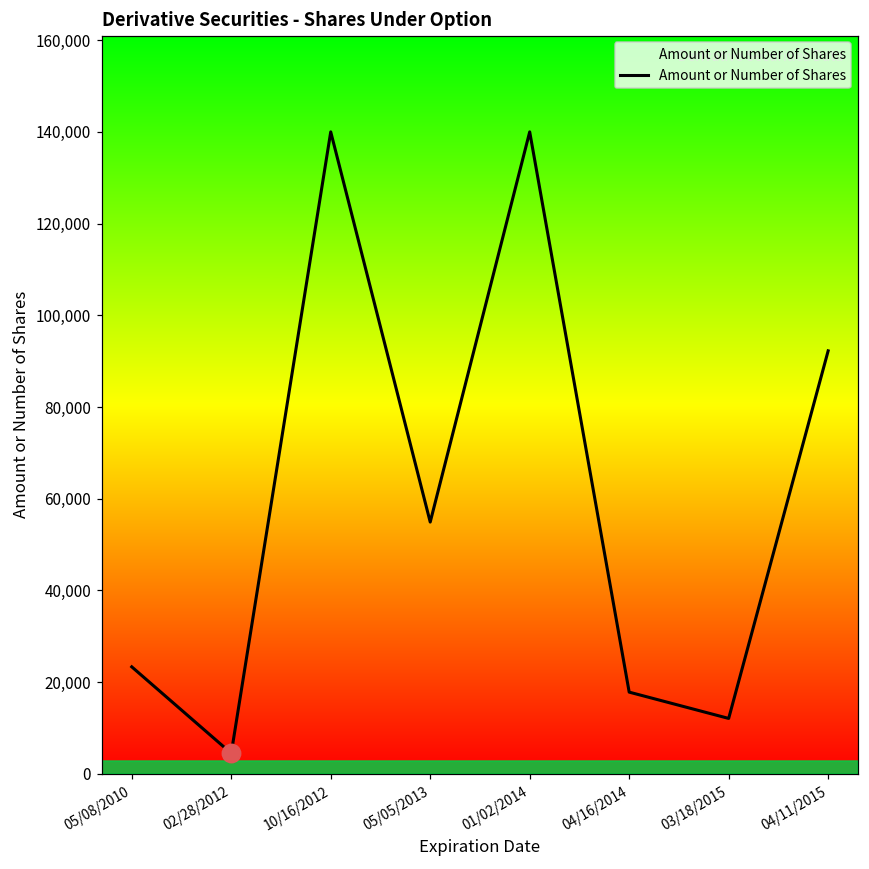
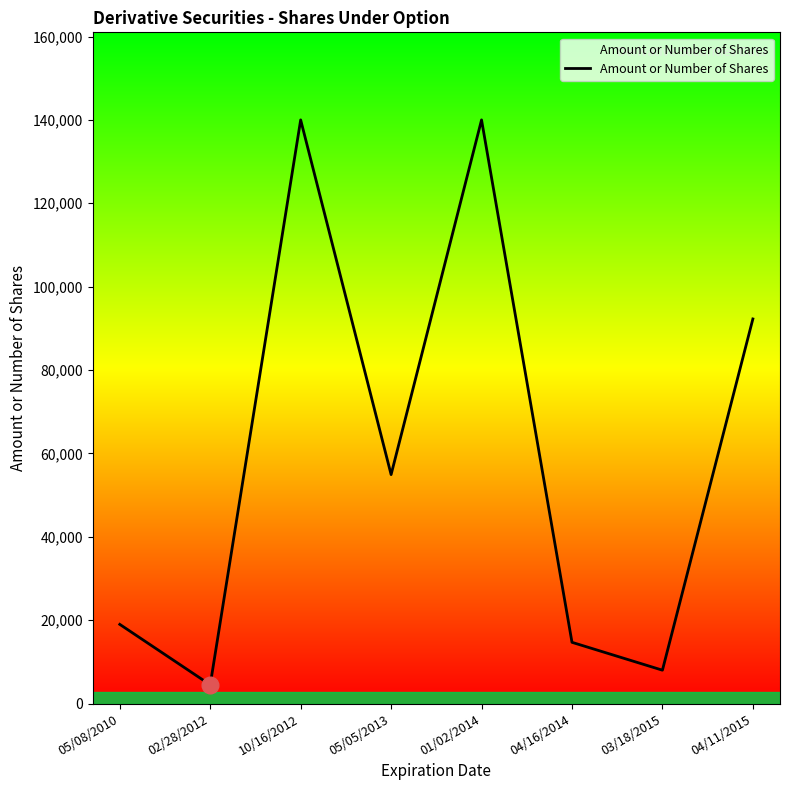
Amount or Number of Shares, 05/08/2010: 23,000 -> 19,000
Amount or Number of Shares, 04/16/2014: 18,000 -> 15,000
Amount or Number of Shares, 03/18/2015: 12,000 -> 8,000
